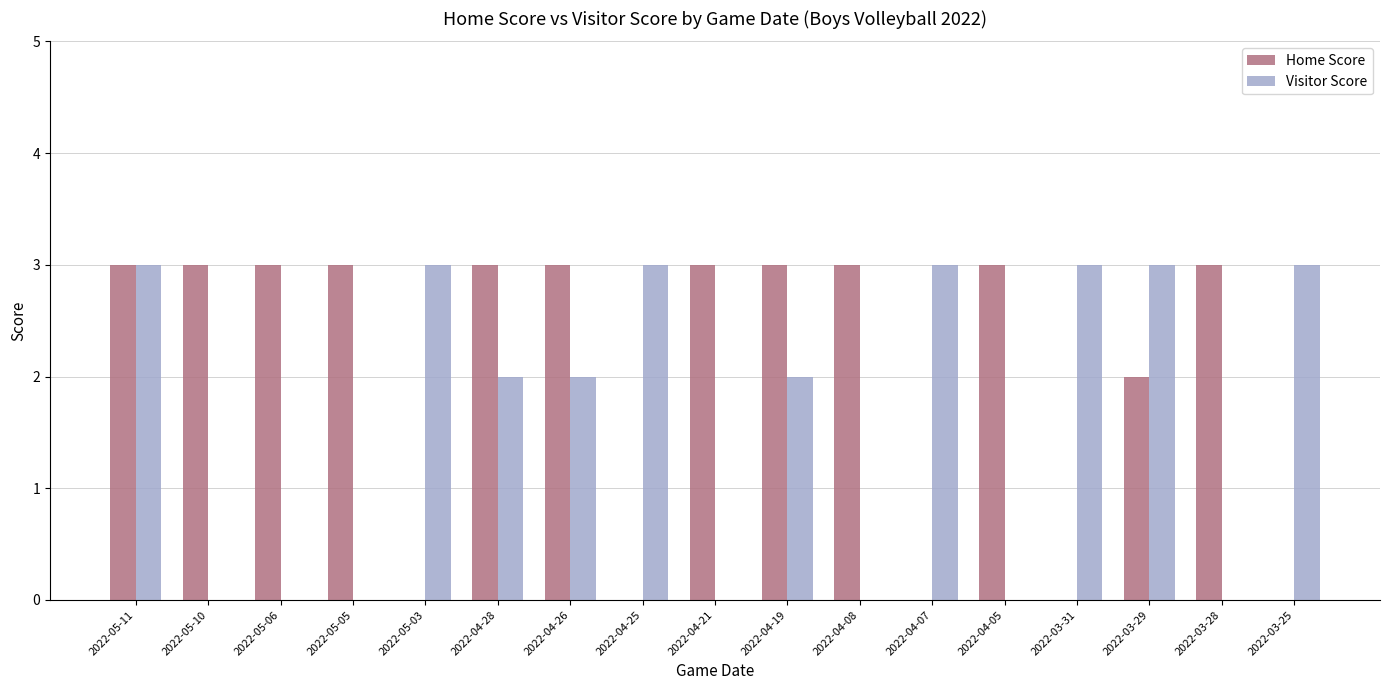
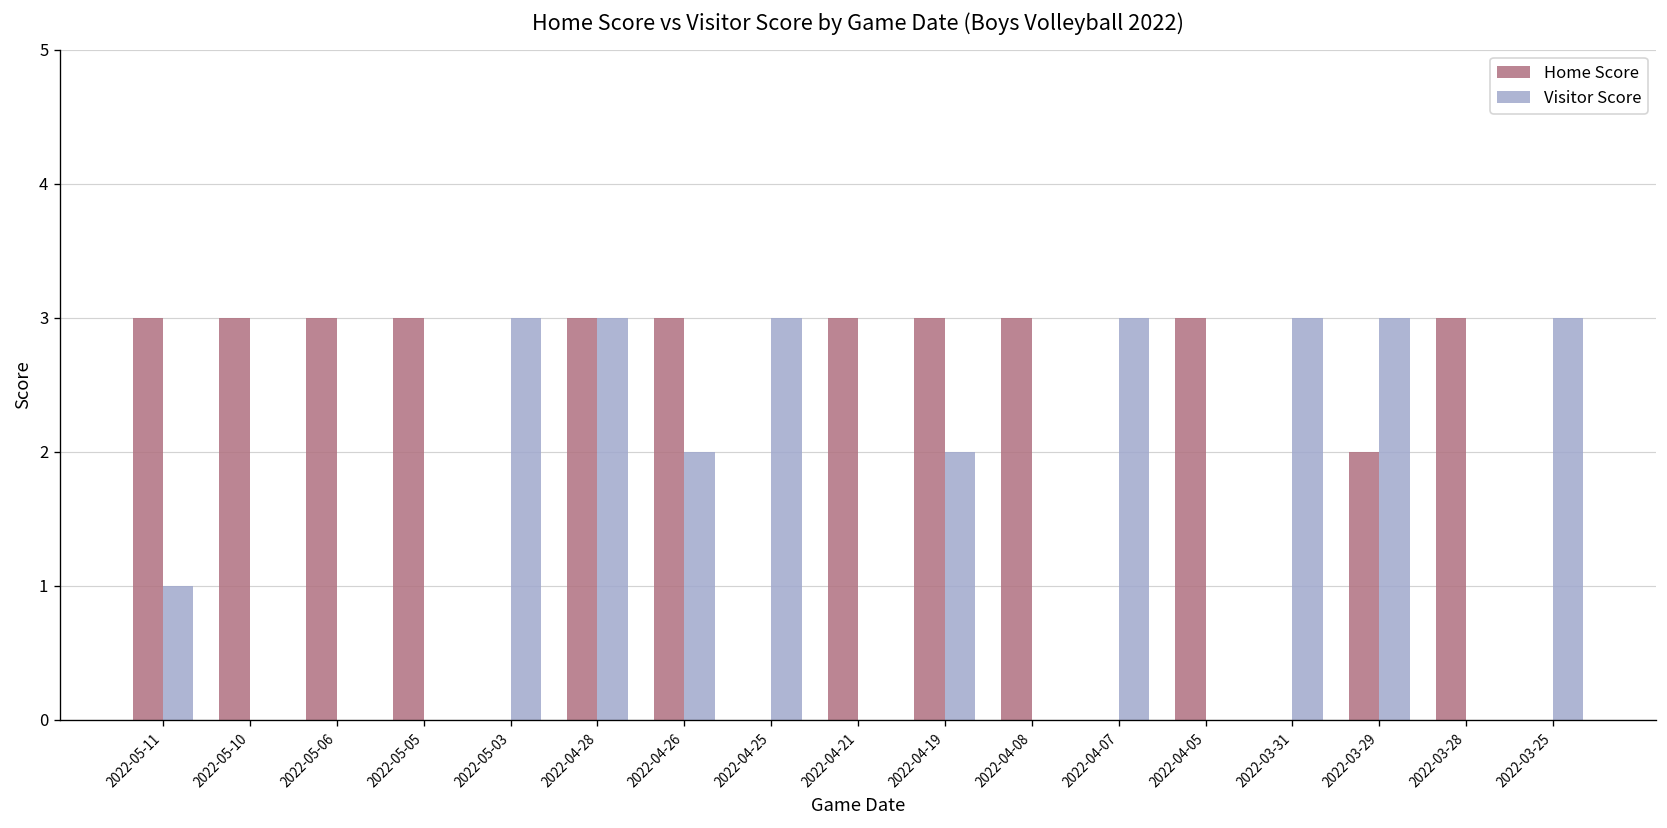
Visitor Score, 2022-05-11: 3 -> 1
Visitor Score, 2022-04-28: 2 -> 3
